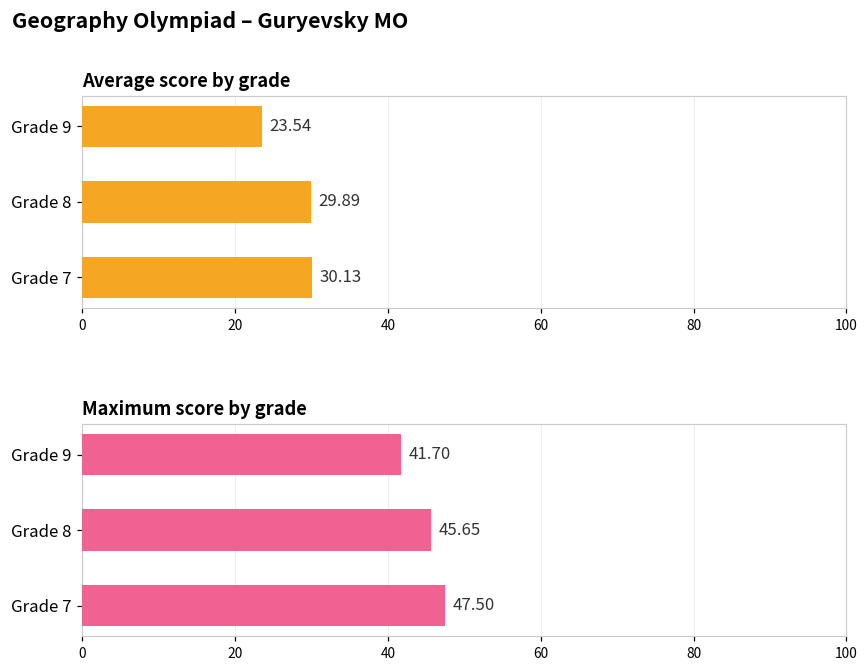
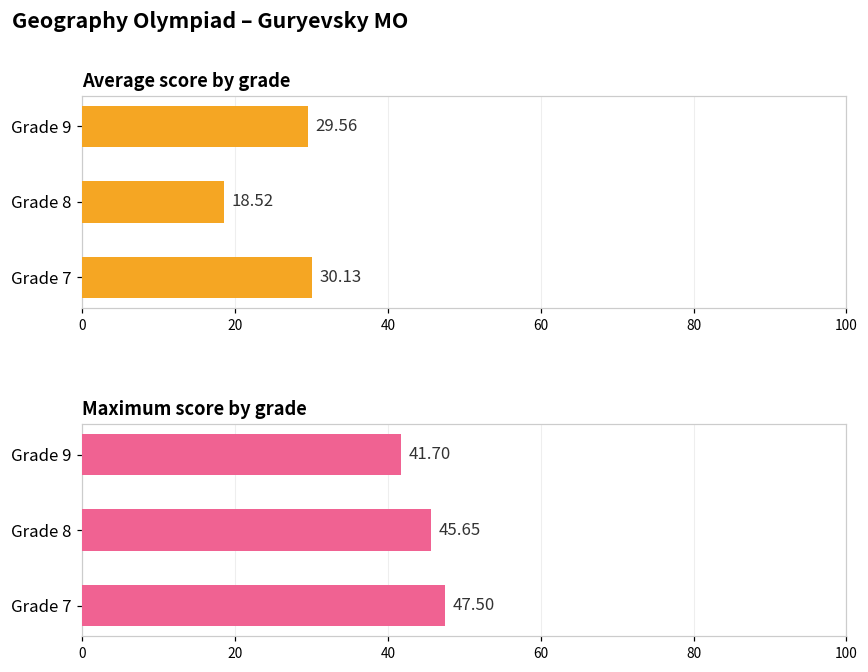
Average score by grade, Grade 9: 23.54 -> 29.56
Average score by grade, Grade 8: 29.89 -> 18.52
